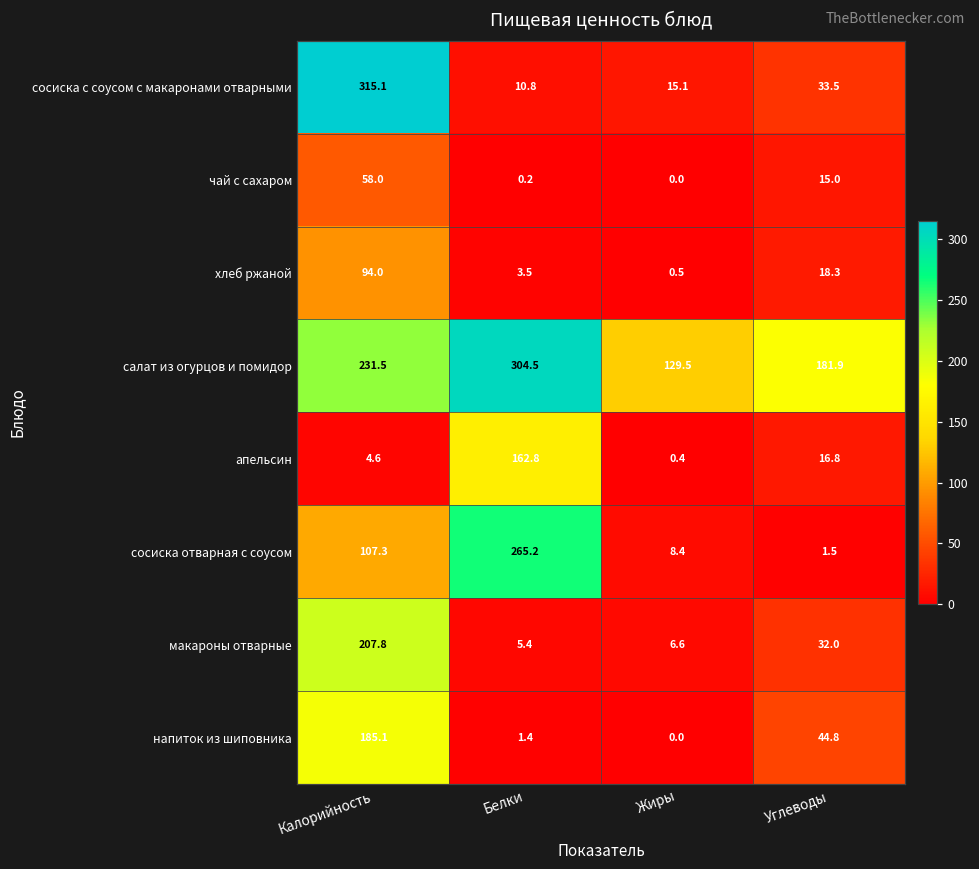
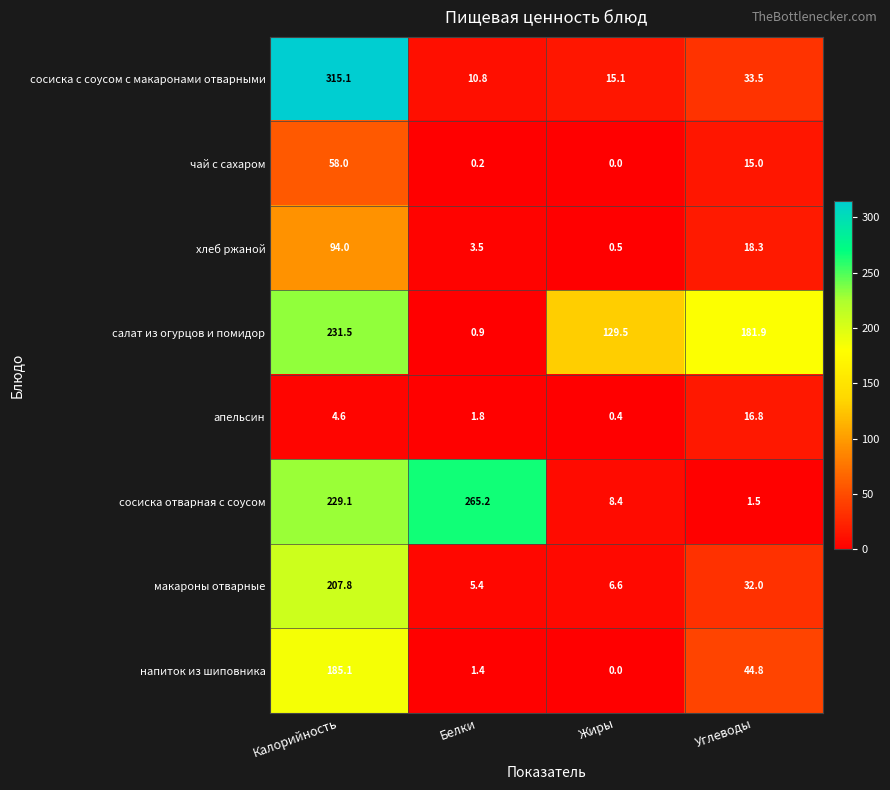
салат из огурцов и помидор, Белки: 304.5 -> 0.9
апельсин, Белки: 162.8 -> 1.8
сосиска отварная с соусом, Калорийность: 107.3 -> 229.1
